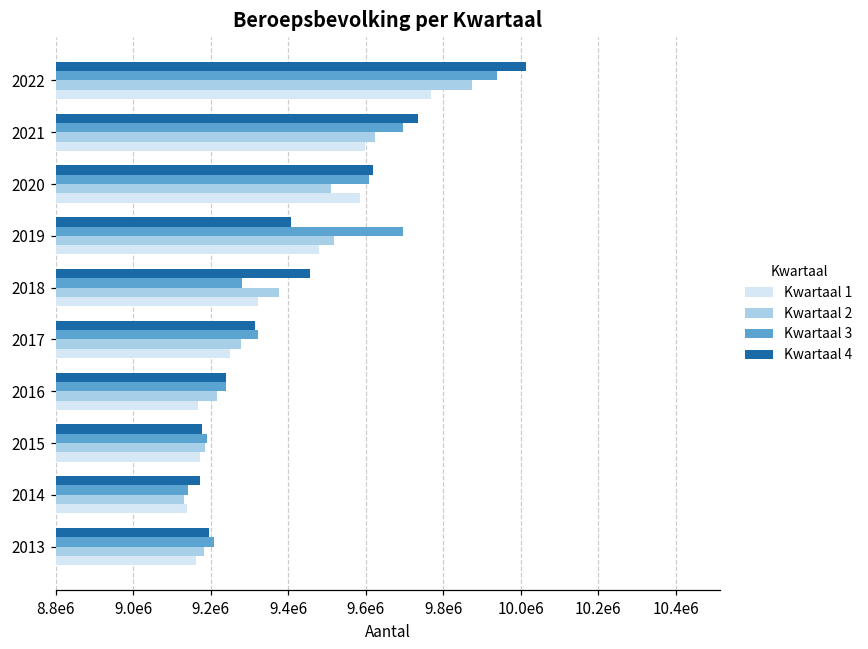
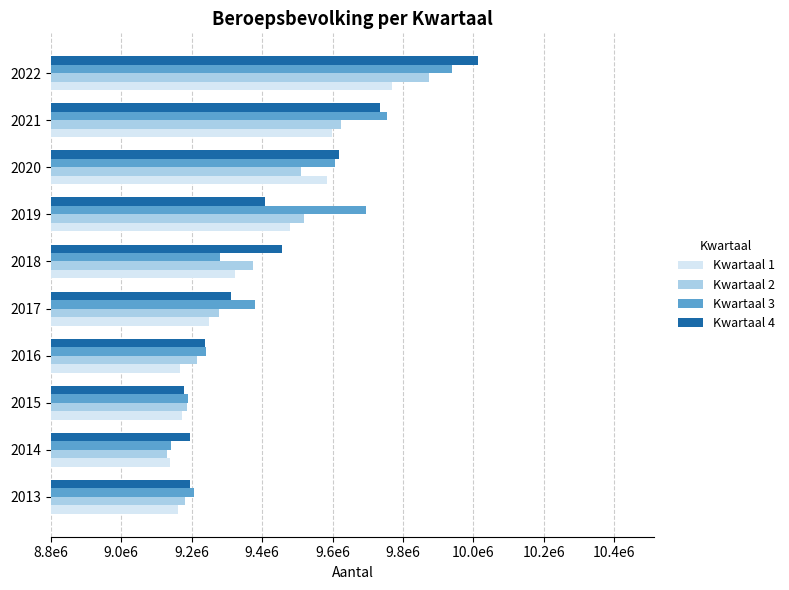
Kwartaal 3, 2021: 9700000 -> 9760000
Kwartaal 3, 2017: 9320000 -> 9380000
Kwartaal 4, 2014: 9170000 -> 9190000
